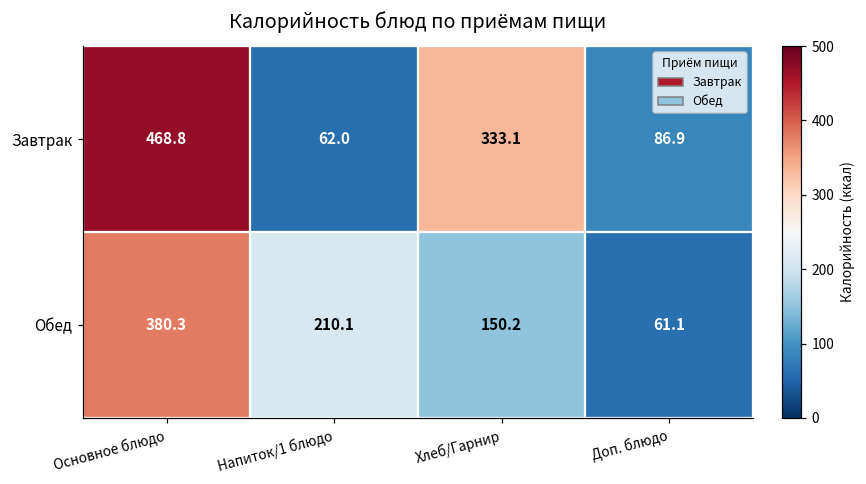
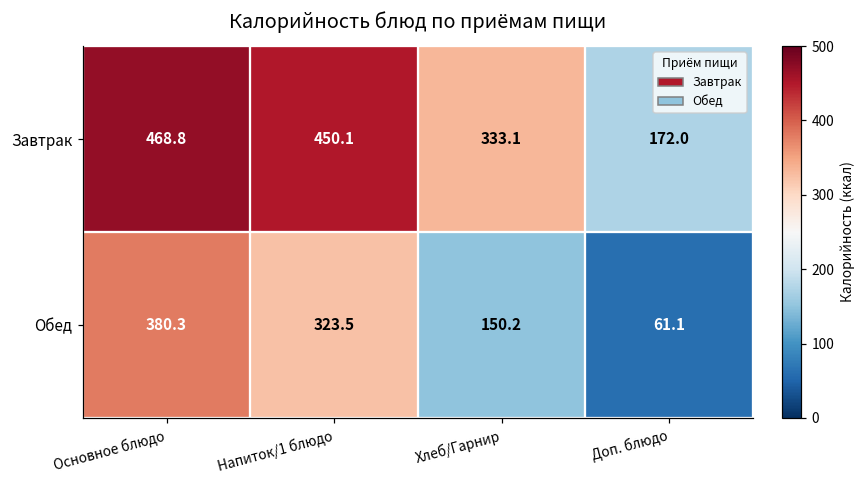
Завтрак, Напиток/1 блюдо: 62.0 -> 450.1
Завтрак, Доп. блюдо: 86.9 -> 172.0
Обед, Напиток/1 блюдо: 210.1 -> 323.5
